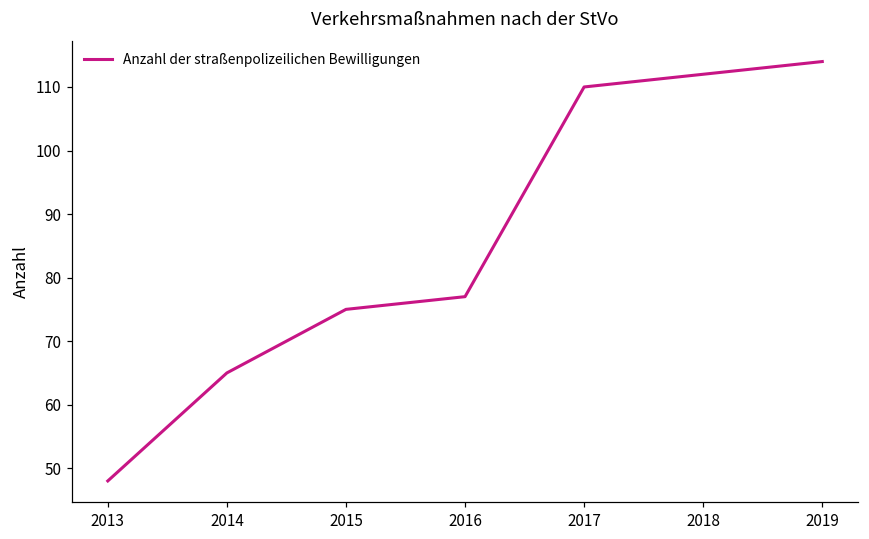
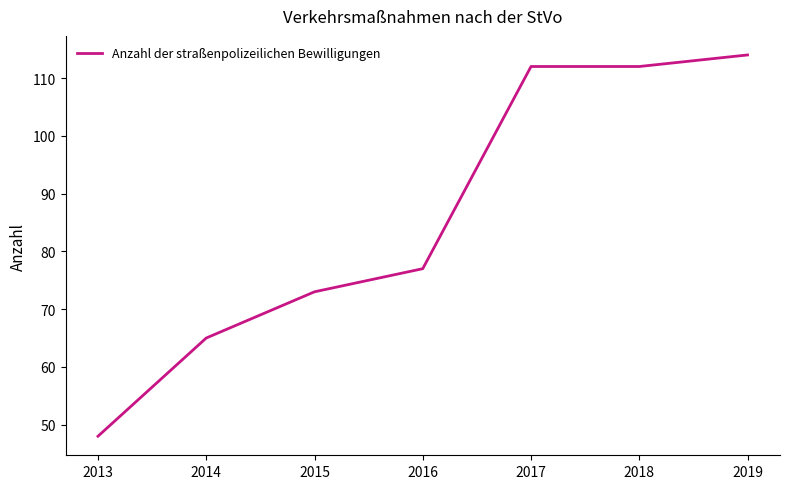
2015: 75 -> 73
2017: 110 -> 112
